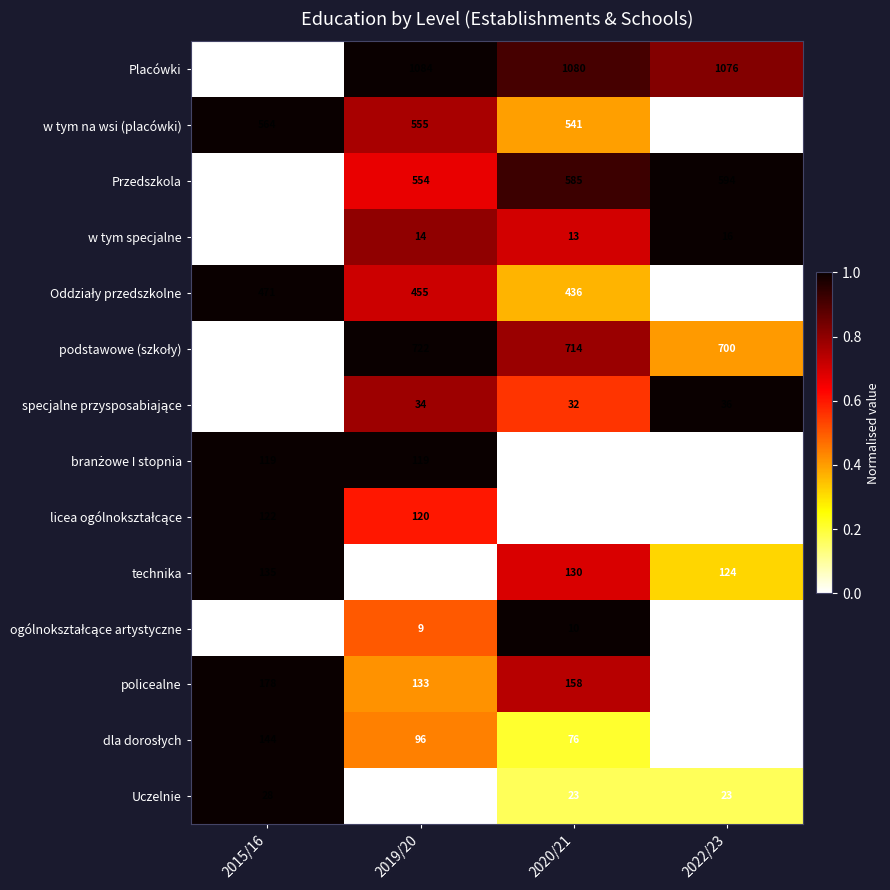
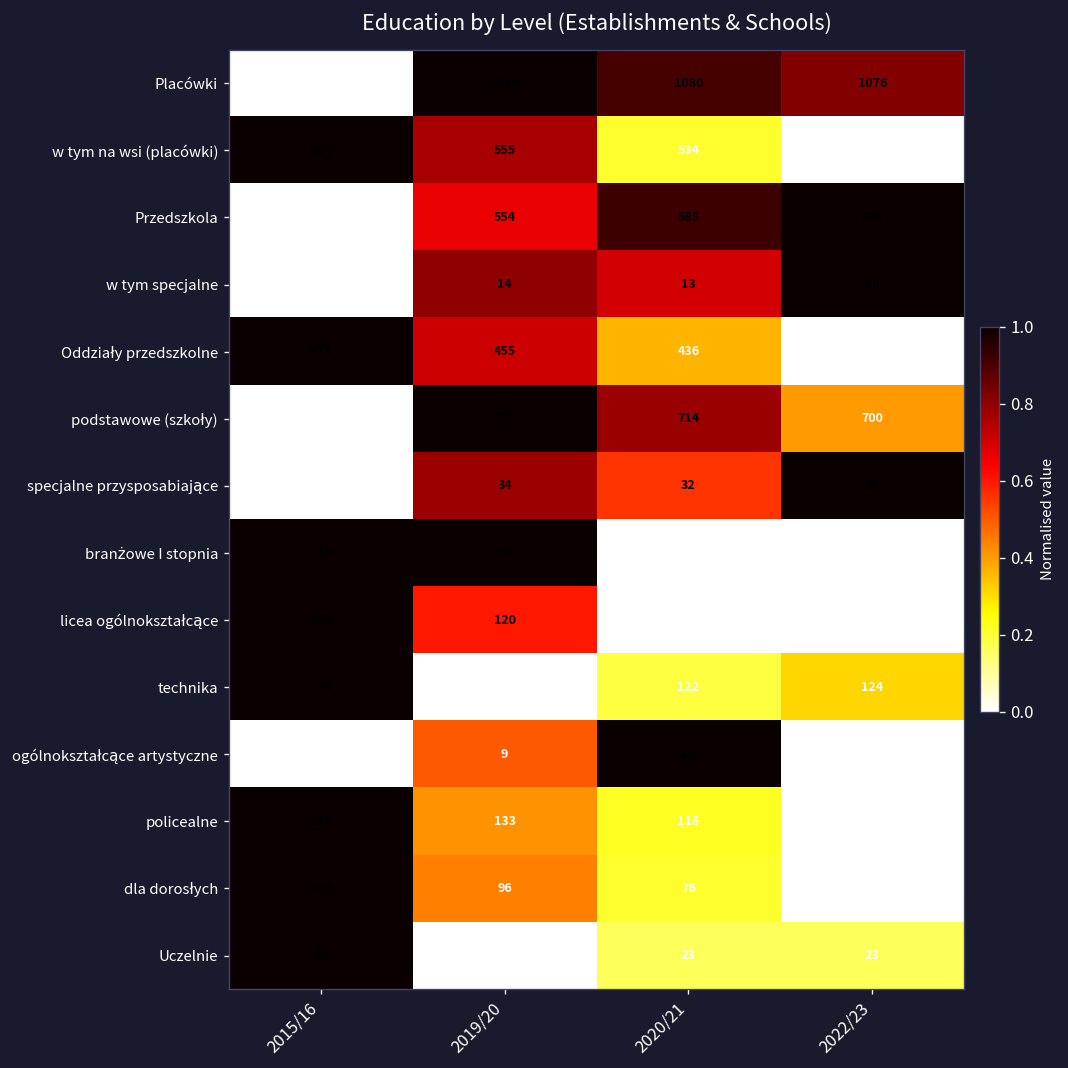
w tym na wsi (placówki), 2020/21: 541 -> 534
technika, 2020/21: 130 -> 122
policealne, 2020/21: 158 -> 118
